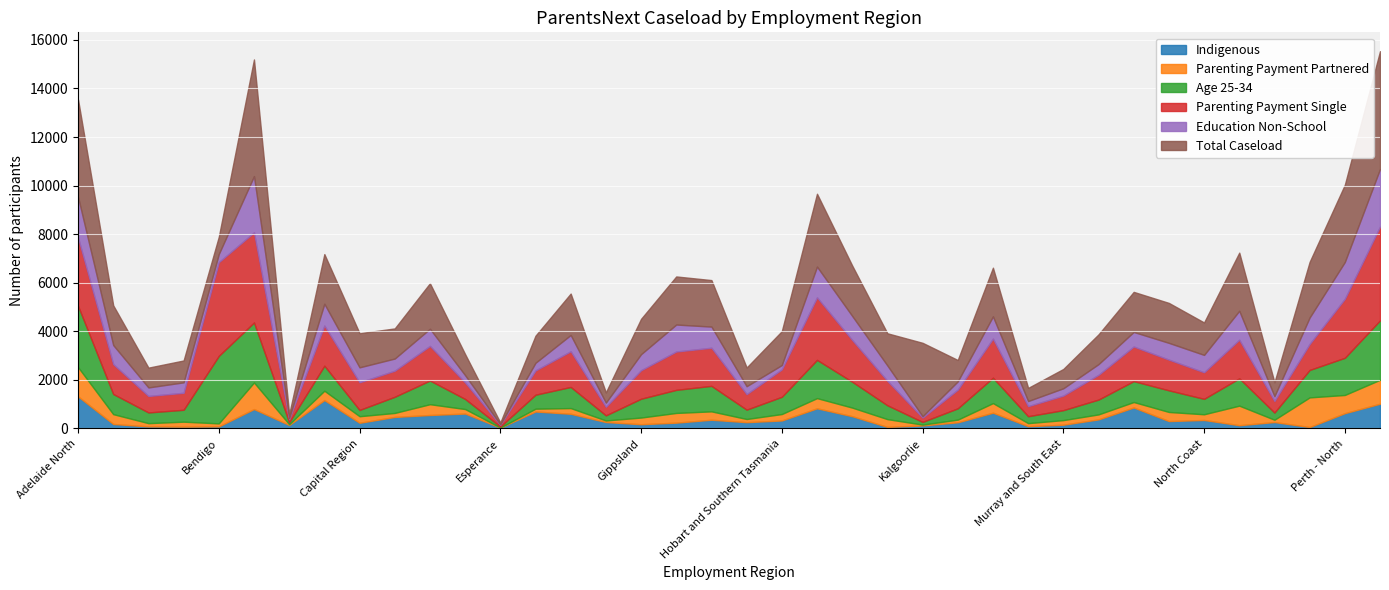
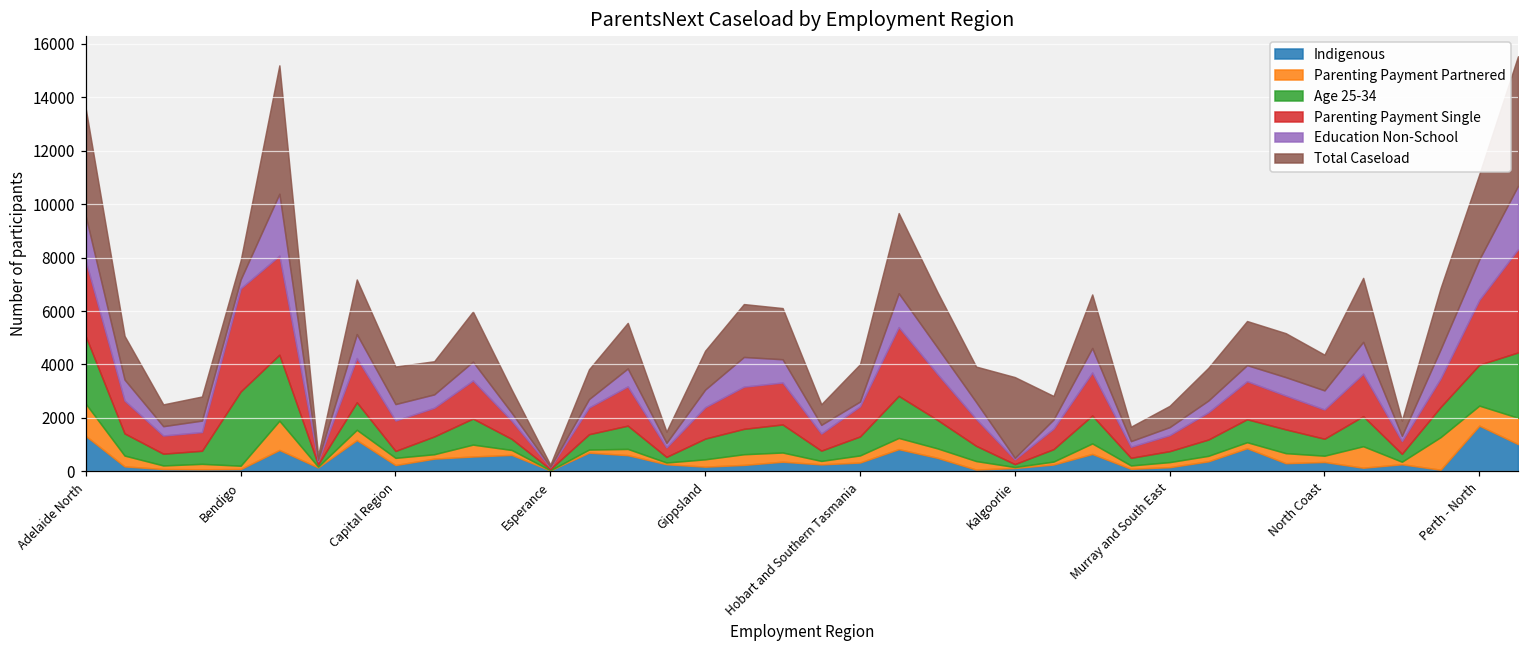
Indigenous, Perth - North: 600 -> 1700
